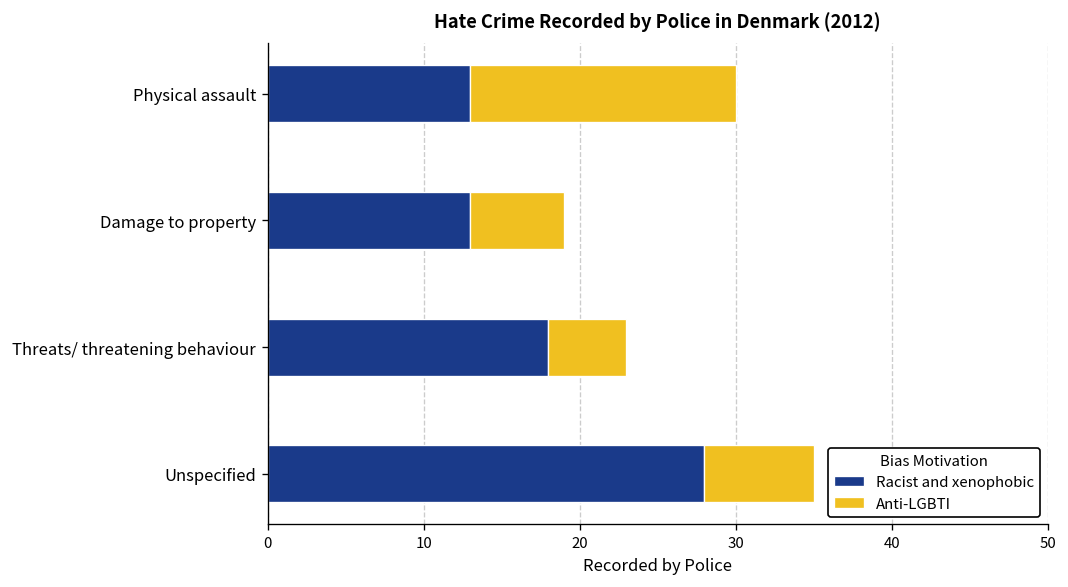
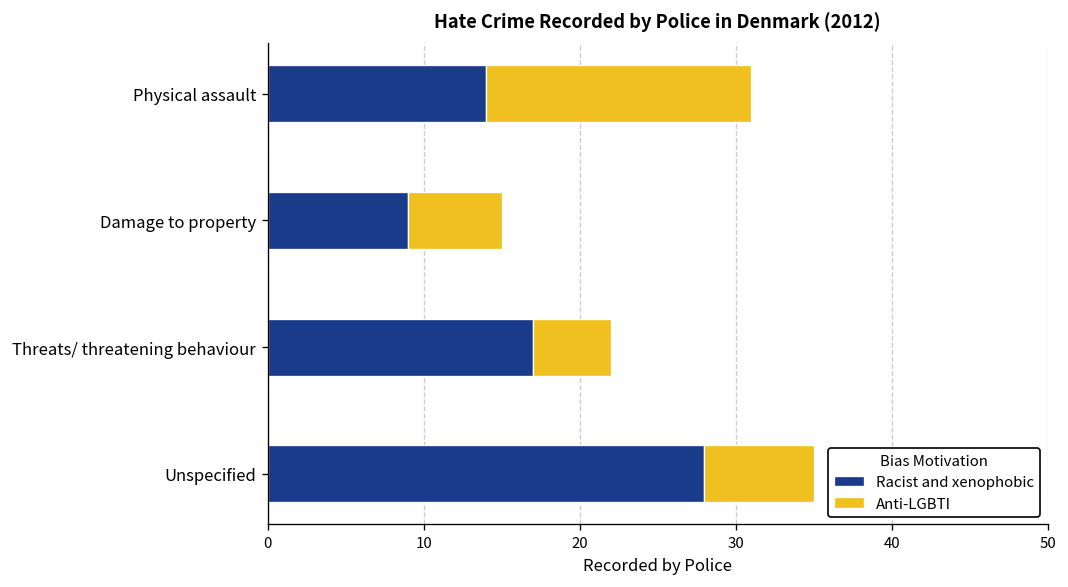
Racist and xenophobic, Physical assault: 13 -> 14
Racist and xenophobic, Damage to property: 13 -> 9
Racist and xenophobic, Threats/ threatening behaviour: 18 -> 17
